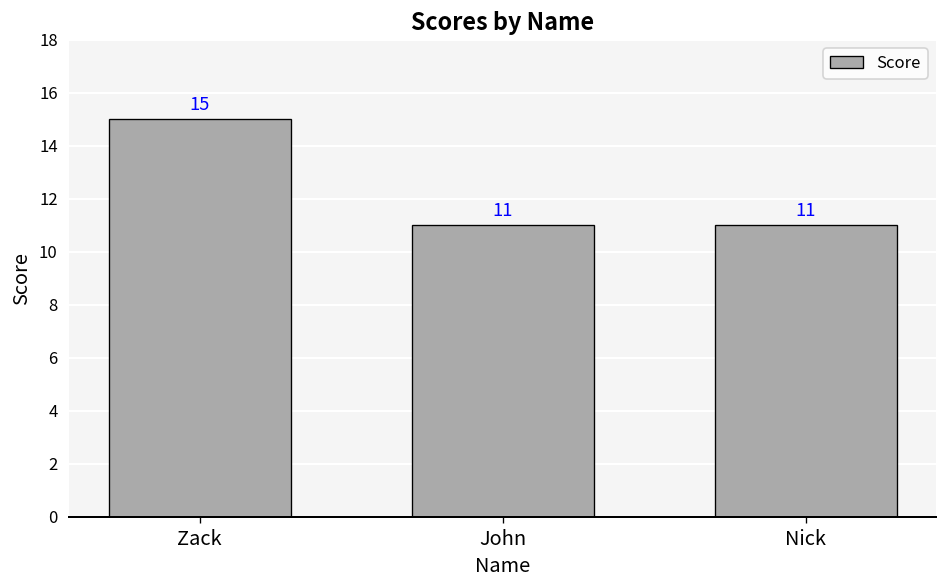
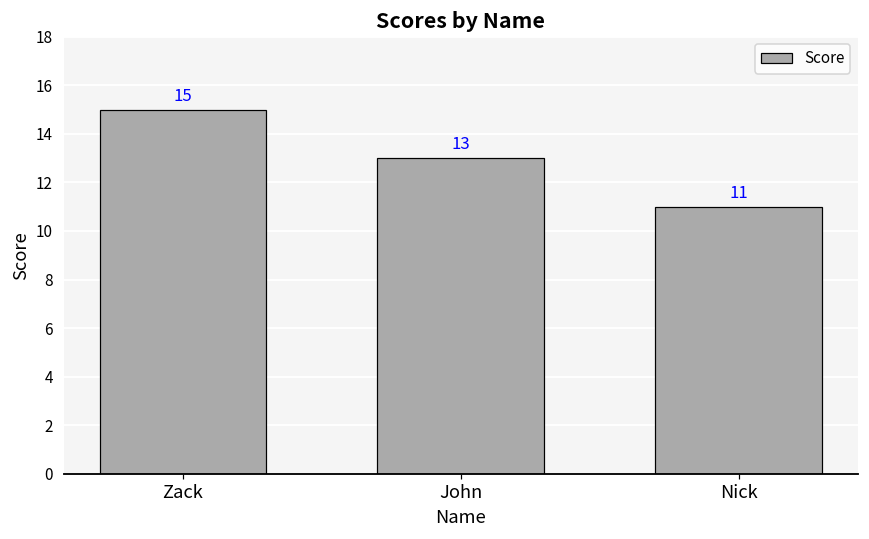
John: 11 -> 13
